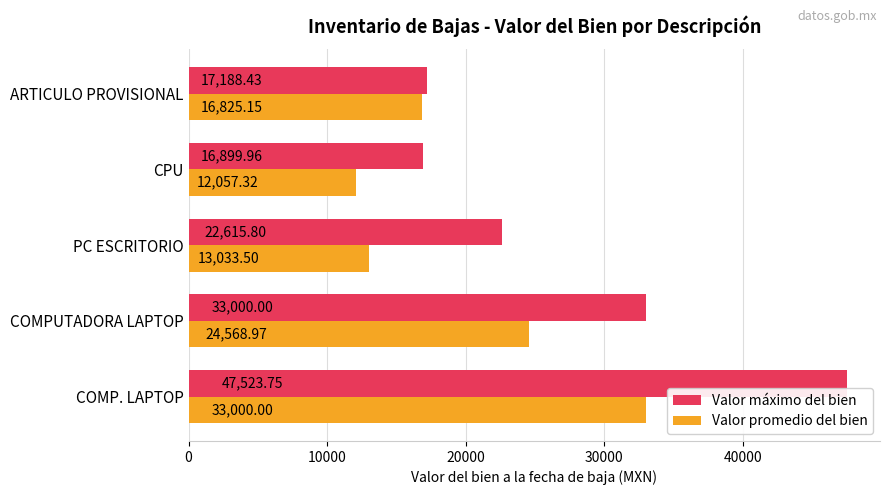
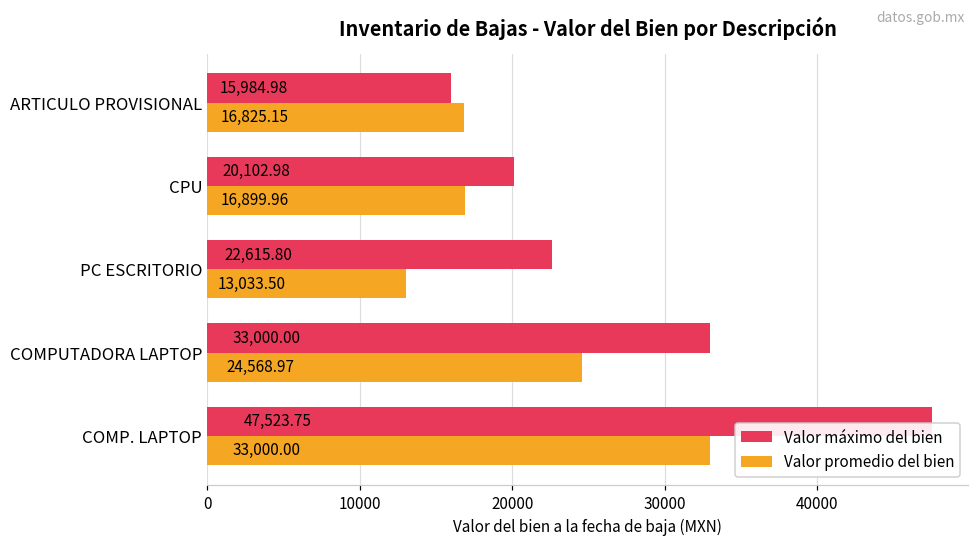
Valor máximo del bien, ARTICULO PROVISIONAL: 17,188.43 -> 15,984.98
Valor máximo del bien, CPU: 16,899.96 -> 20,102.98
Valor promedio del bien, CPU: 12,057.32 -> 16,899.96
